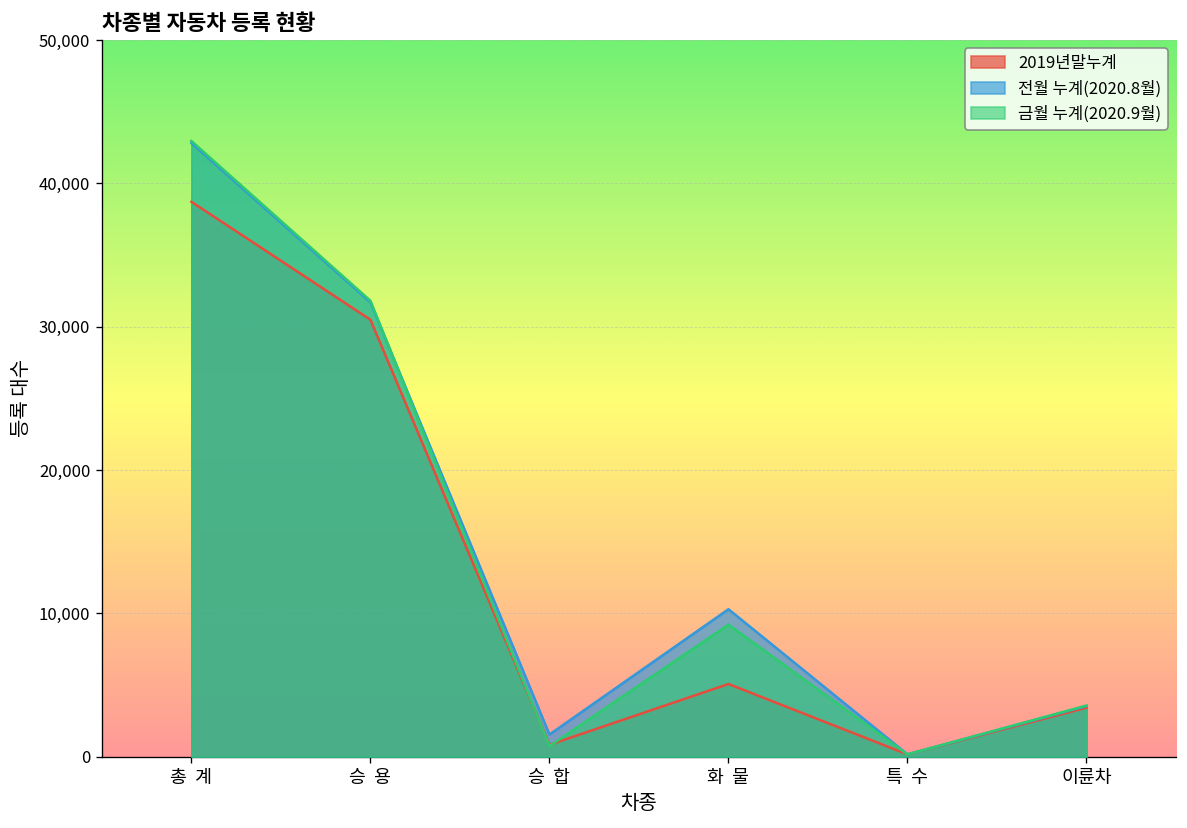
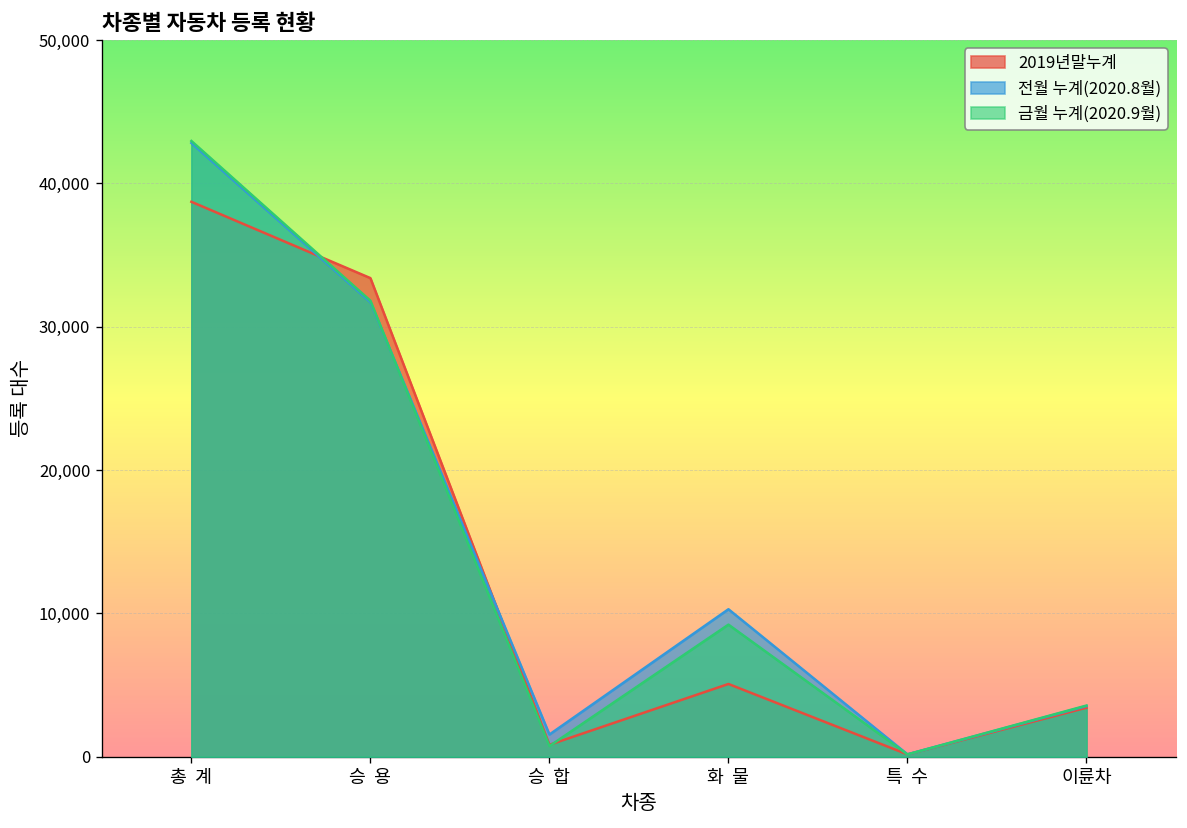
2019년말누계, 승 용: 30,500 -> 33,400
